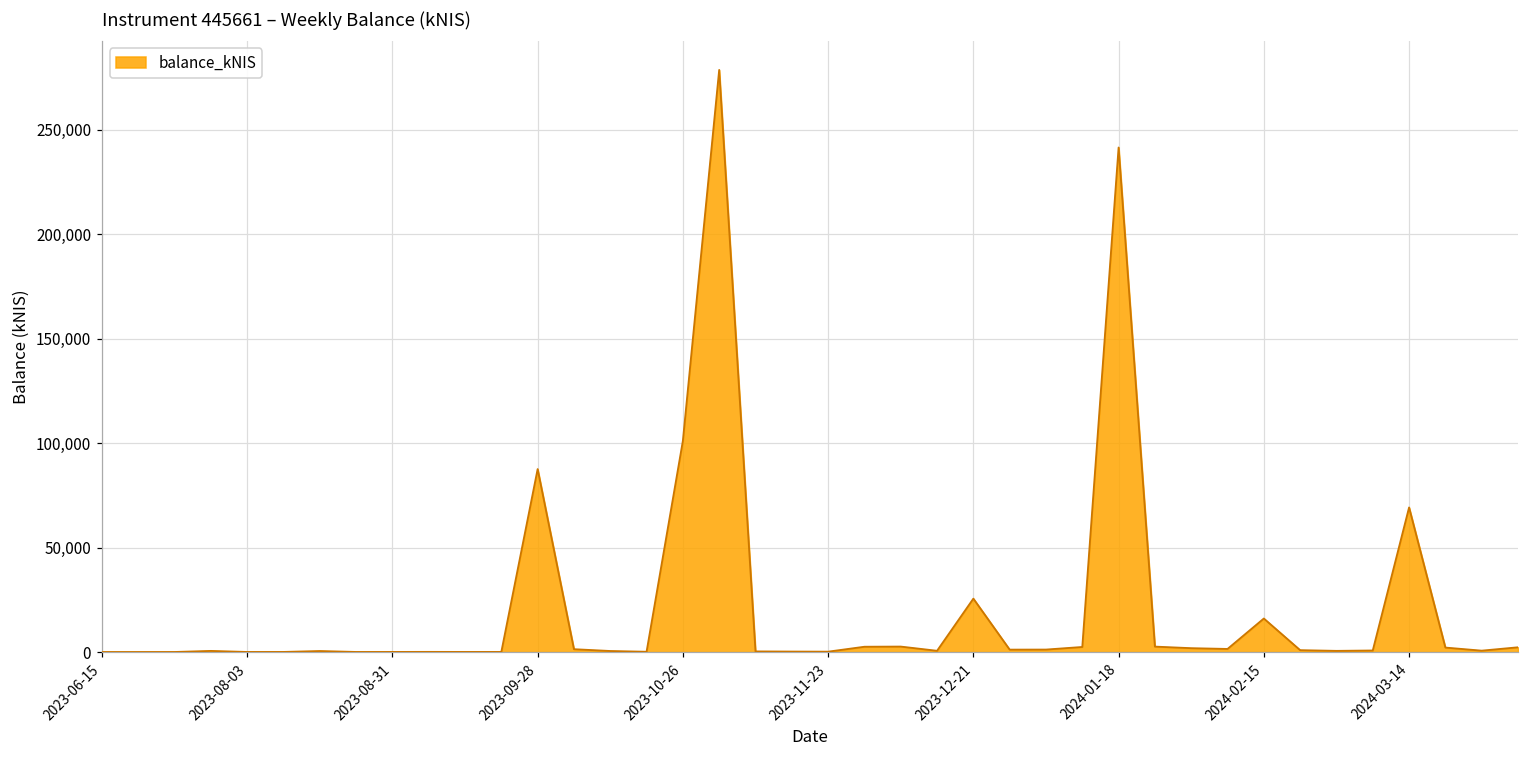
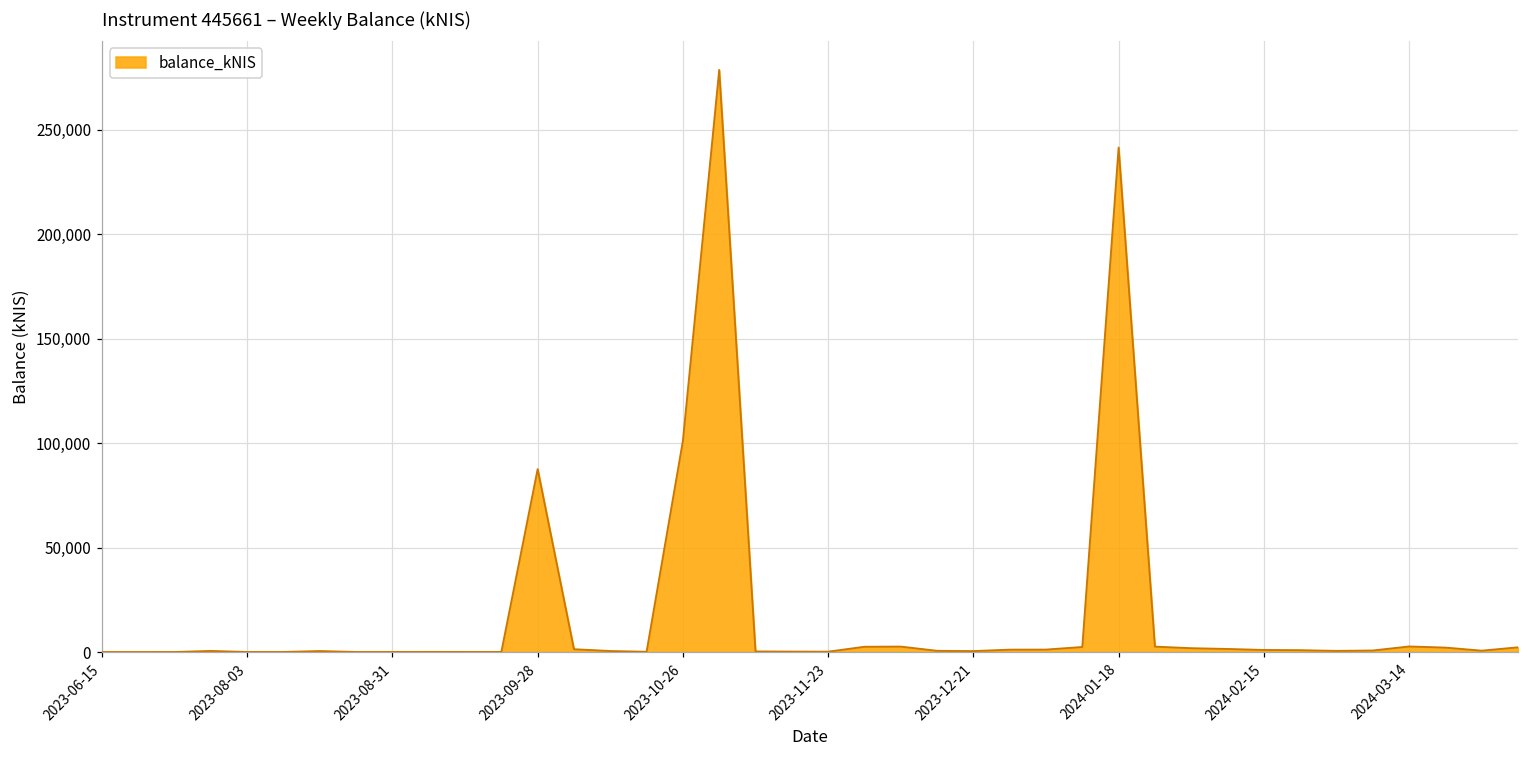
2023-12-21: 26,000 -> 0
2024-02-15: 16,000 -> 1,000
2024-03-14: 69,000 -> 3,000
